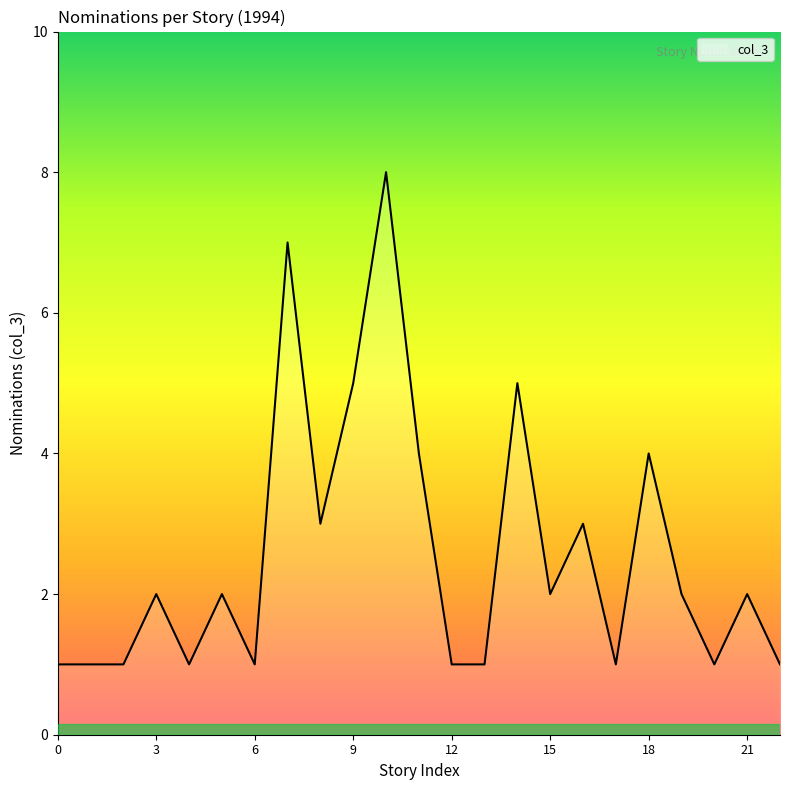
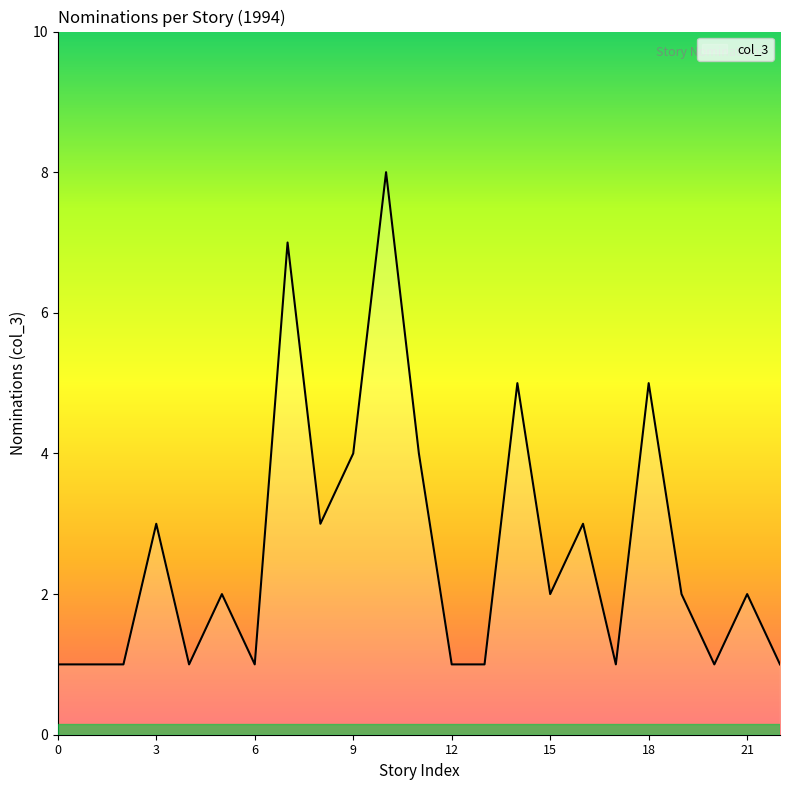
3: 2 -> 3
9: 5 -> 4
18: 4 -> 5
